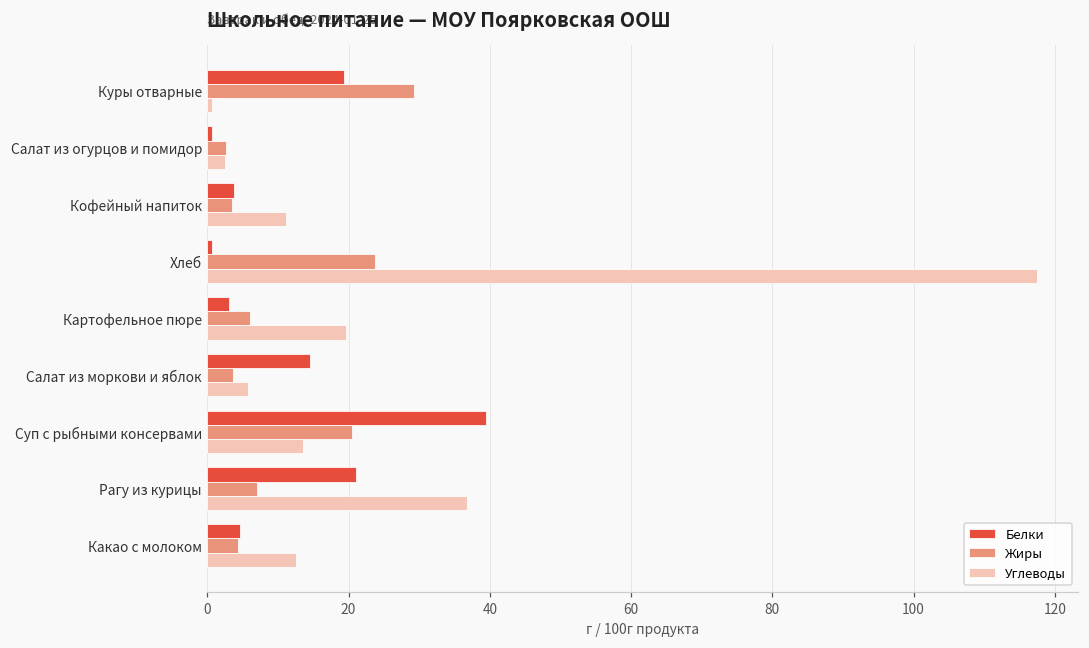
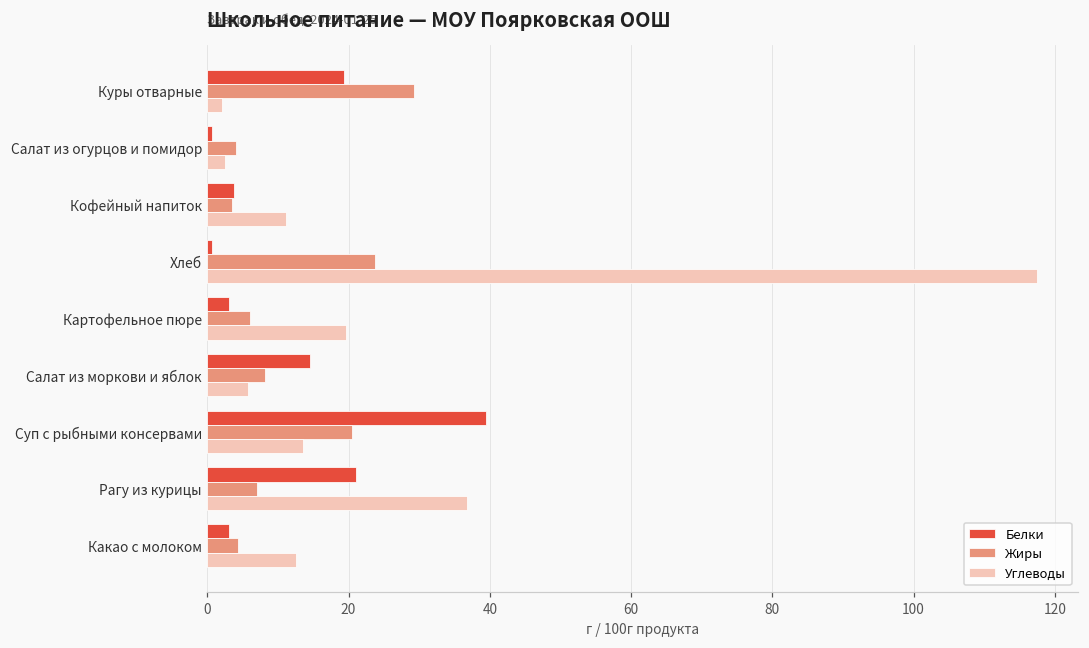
Углеводы, Куры отварные: 1 -> 2
Жиры, Салат из огурцов и помидор: 3 -> 4
Жиры, Салат из моркови и яблок: 4 -> 8
Белки, Какао с молоком: 5 -> 3
